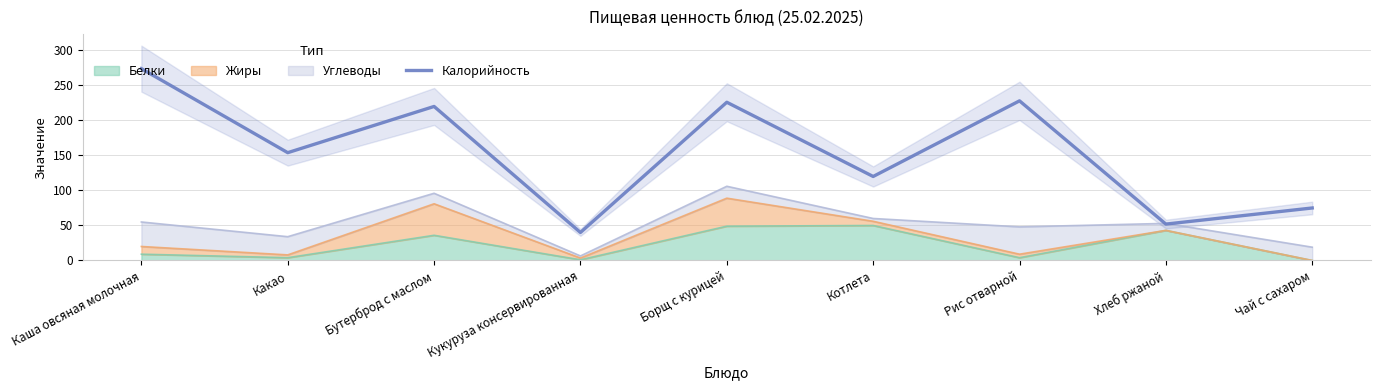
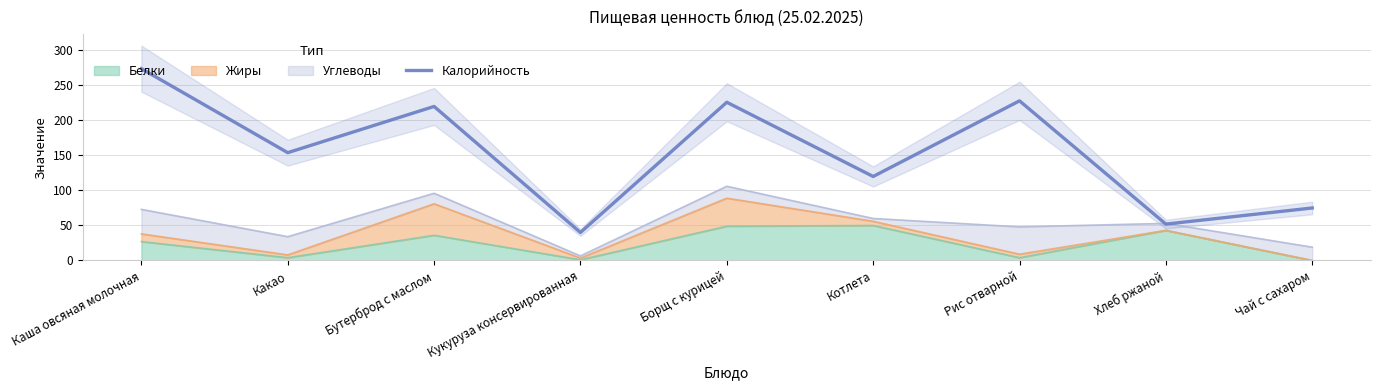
Белки, Каша овсяная молочная: 10 -> 30
